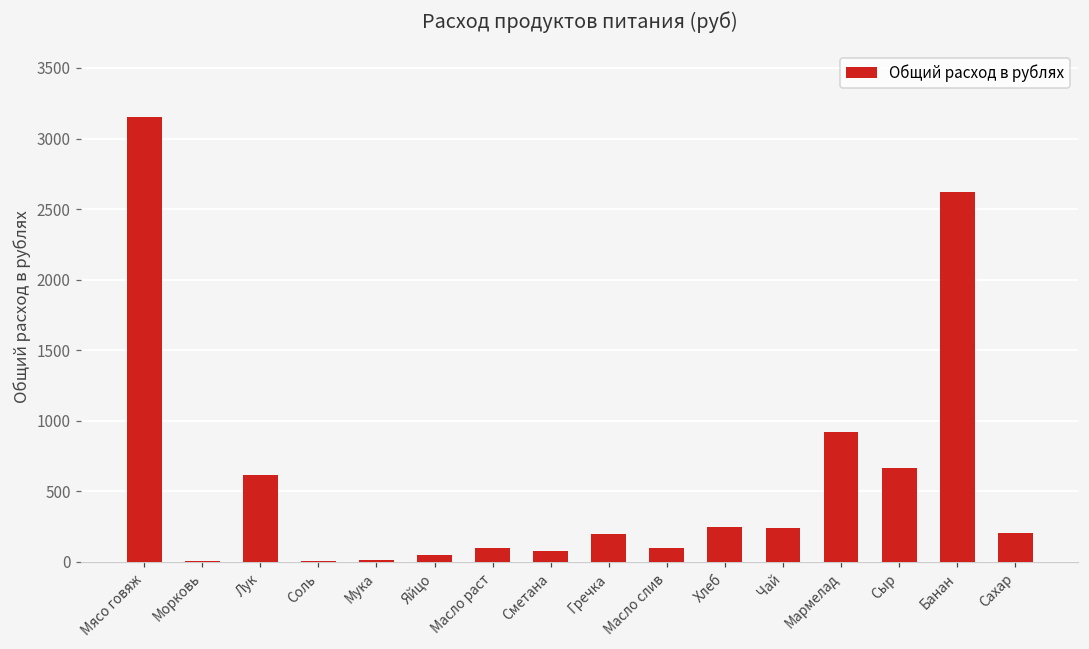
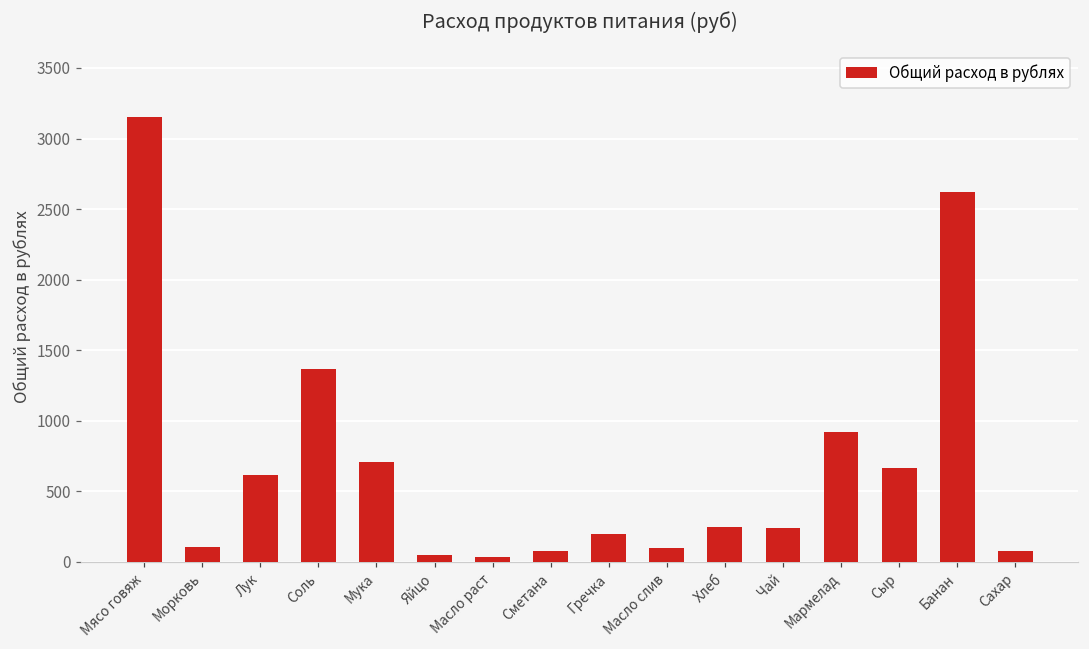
Морковь: 10 -> 110
Соль: 10 -> 1370
Мука: 10 -> 710
Масло раст: 100 -> 30
Сахар: 200 -> 70
